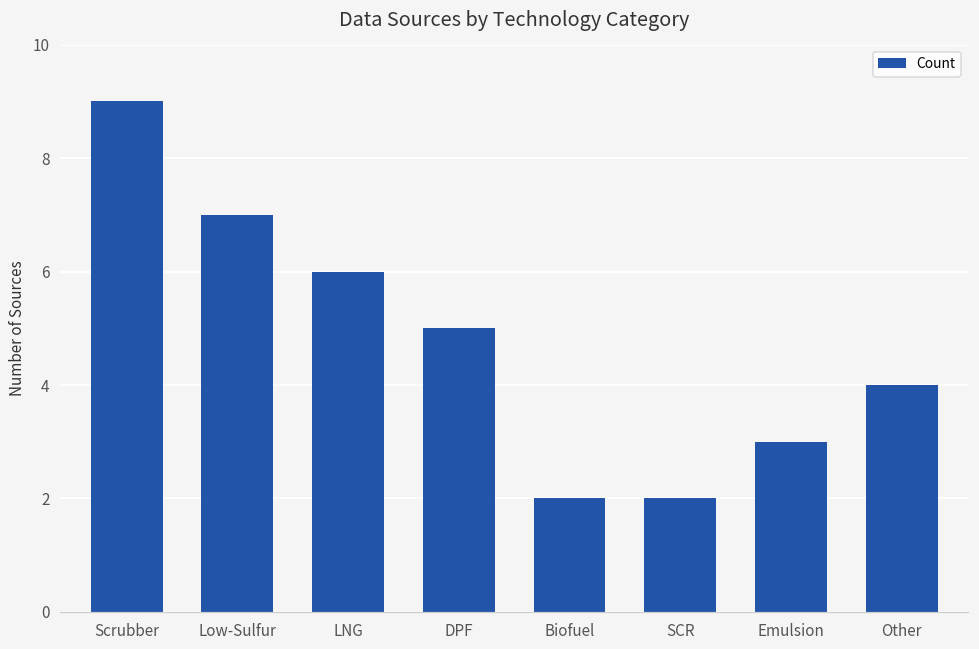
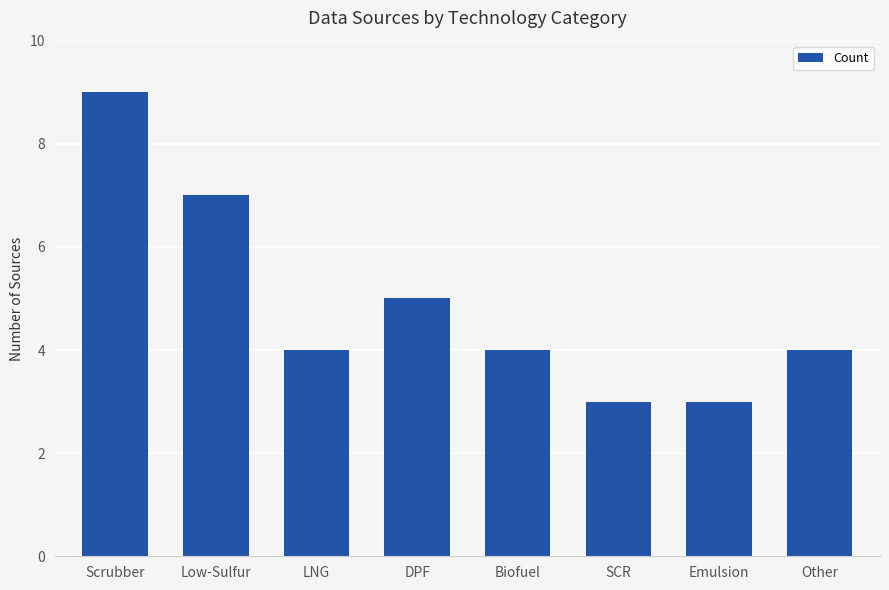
LNG: 6 -> 4
Biofuel: 2 -> 4
SCR: 2 -> 3
